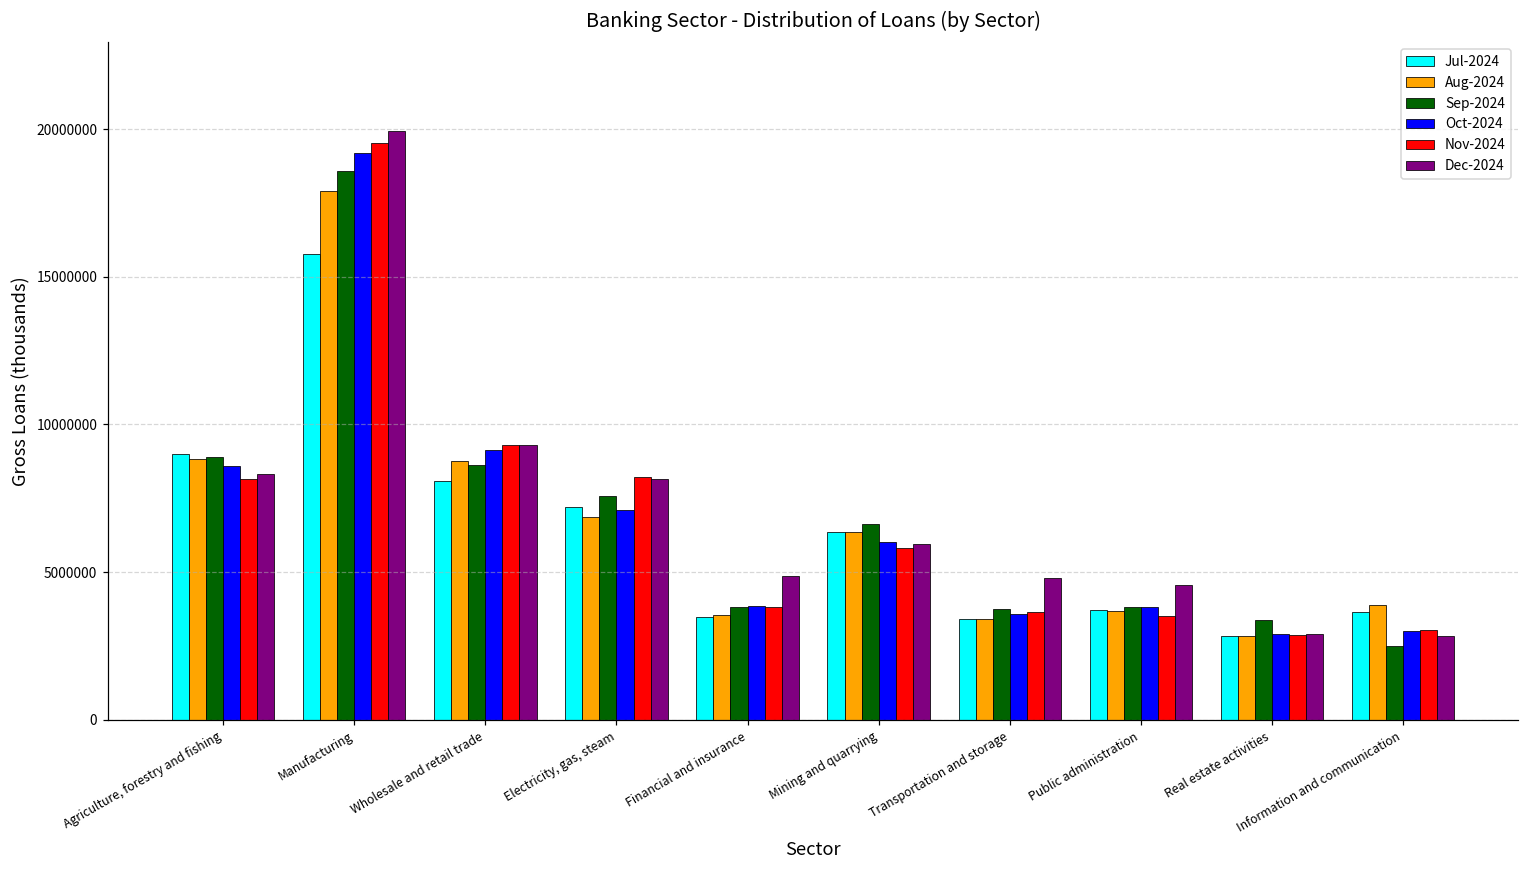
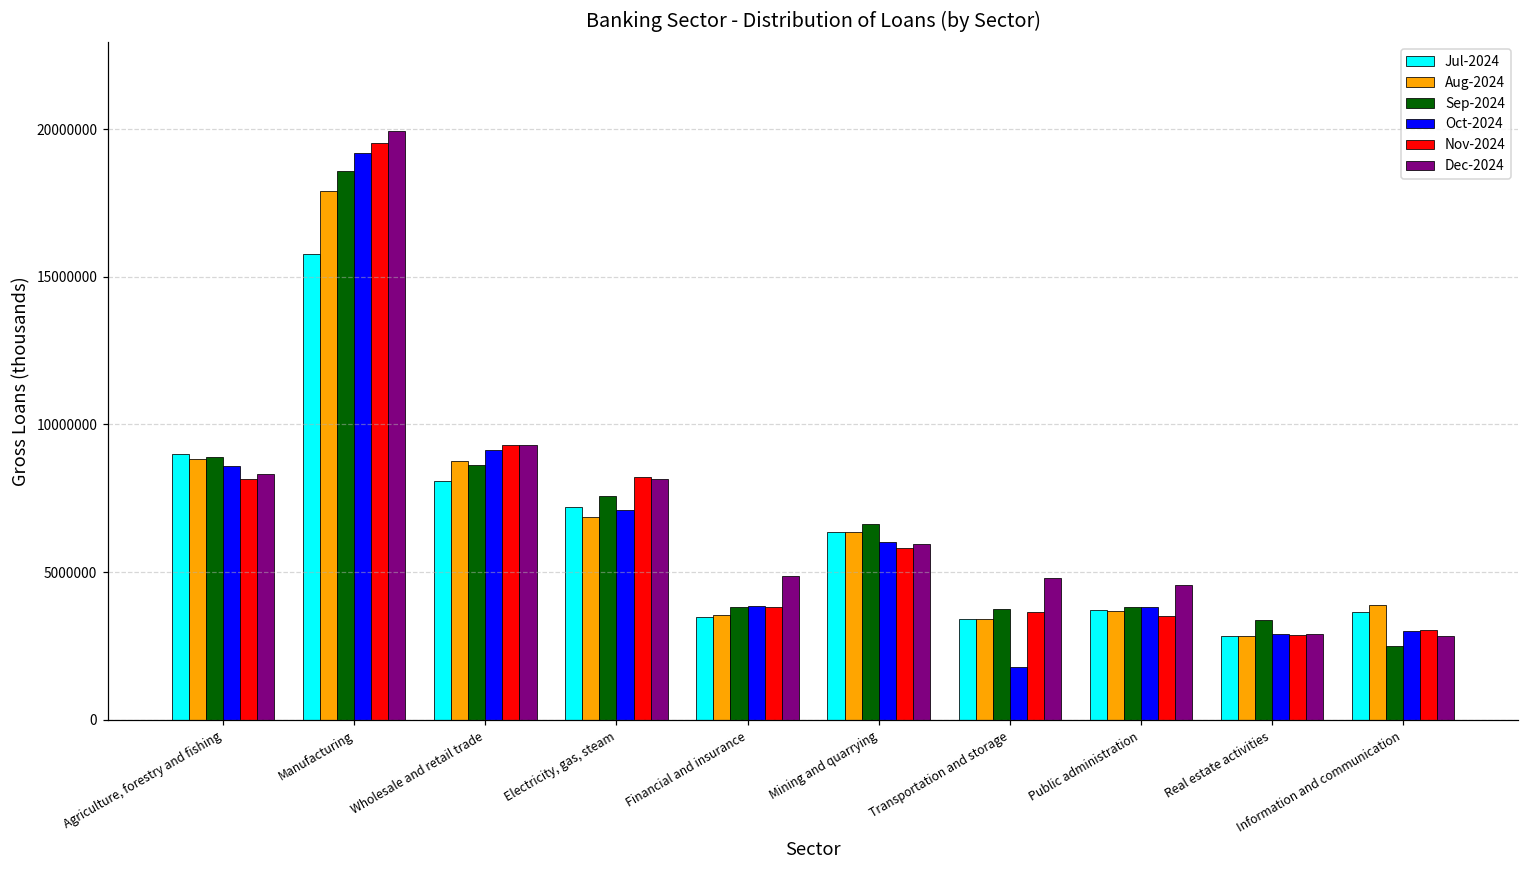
Oct-2024, Transportation and storage: 3600000 -> 1800000
